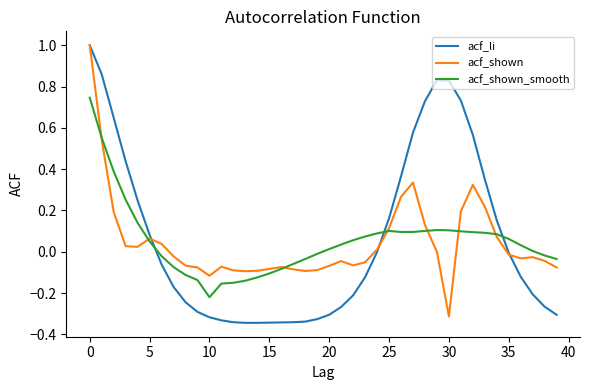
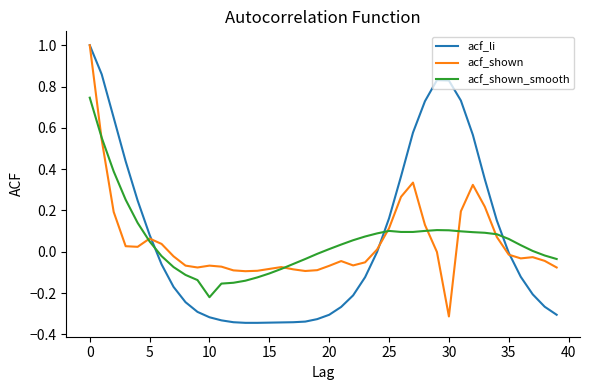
acf_shown, 10: -0.12 -> -0.07
